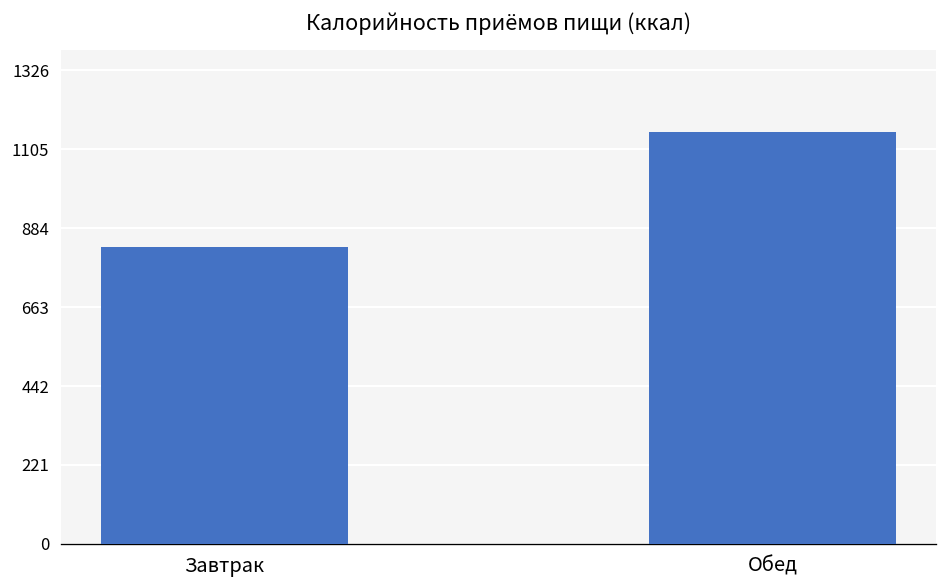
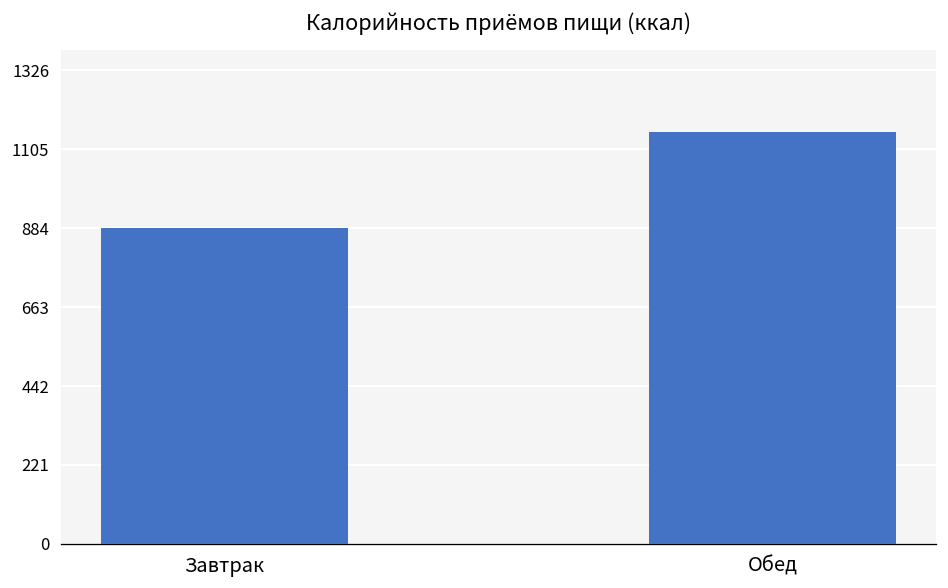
Завтрак: 830 -> 890
